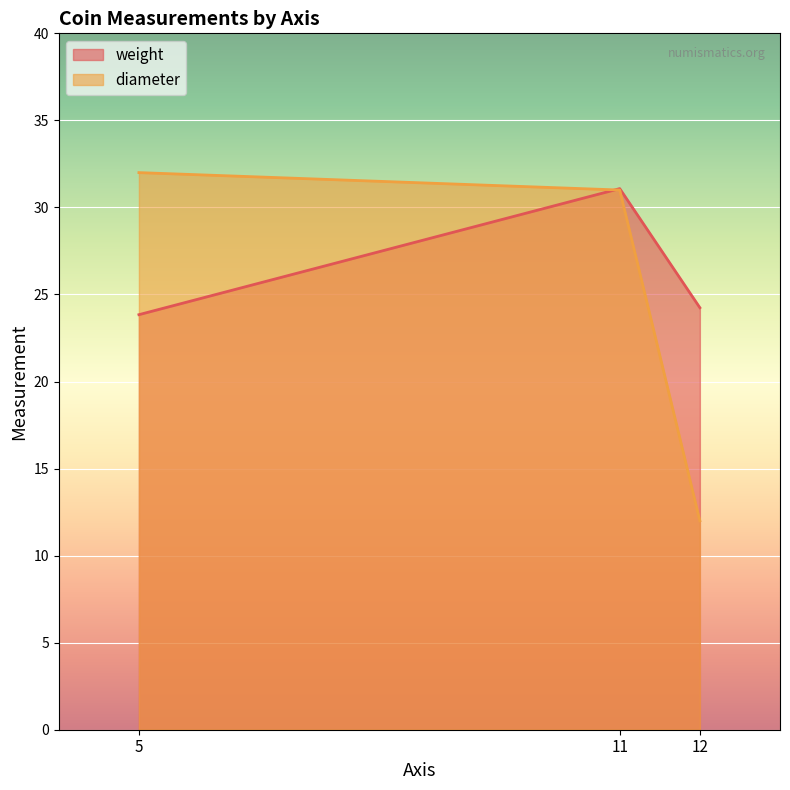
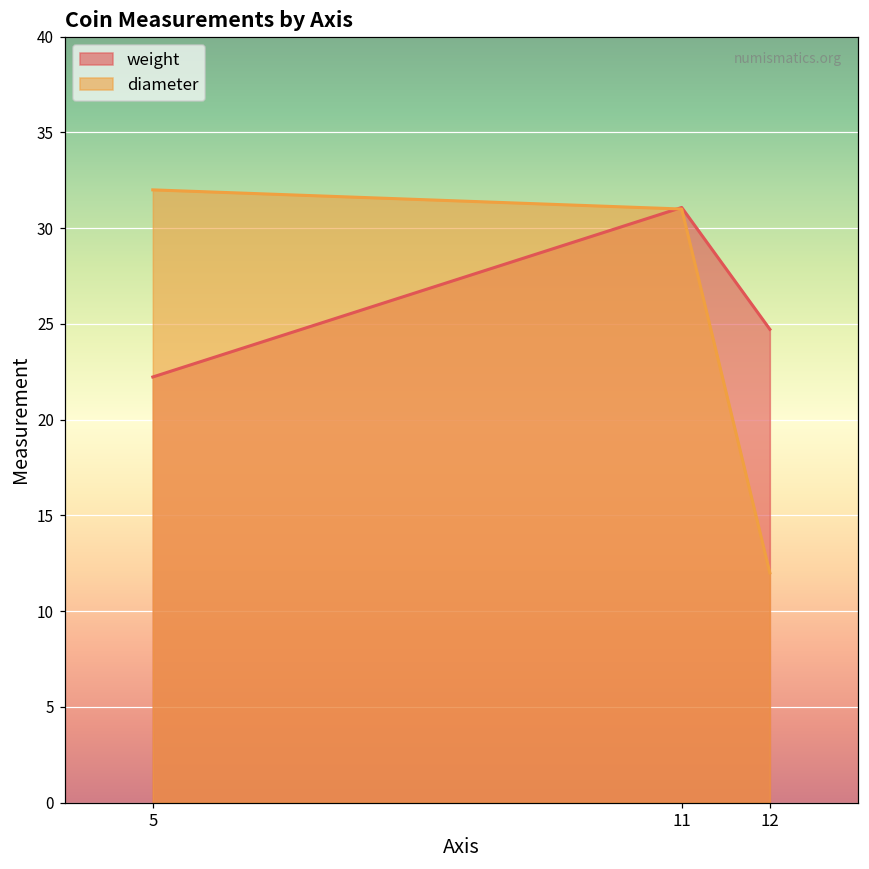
weight, 5: 23.8 -> 22.2
weight, 12: 24.2 -> 24.7
